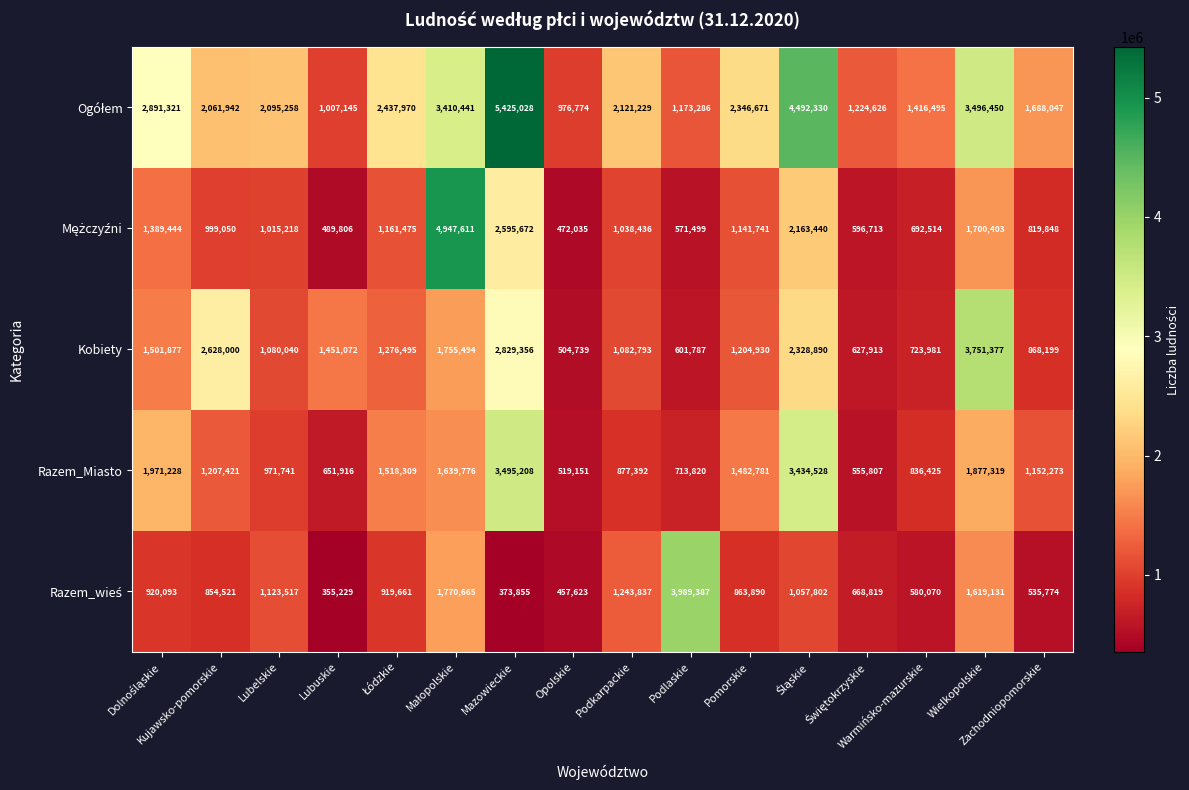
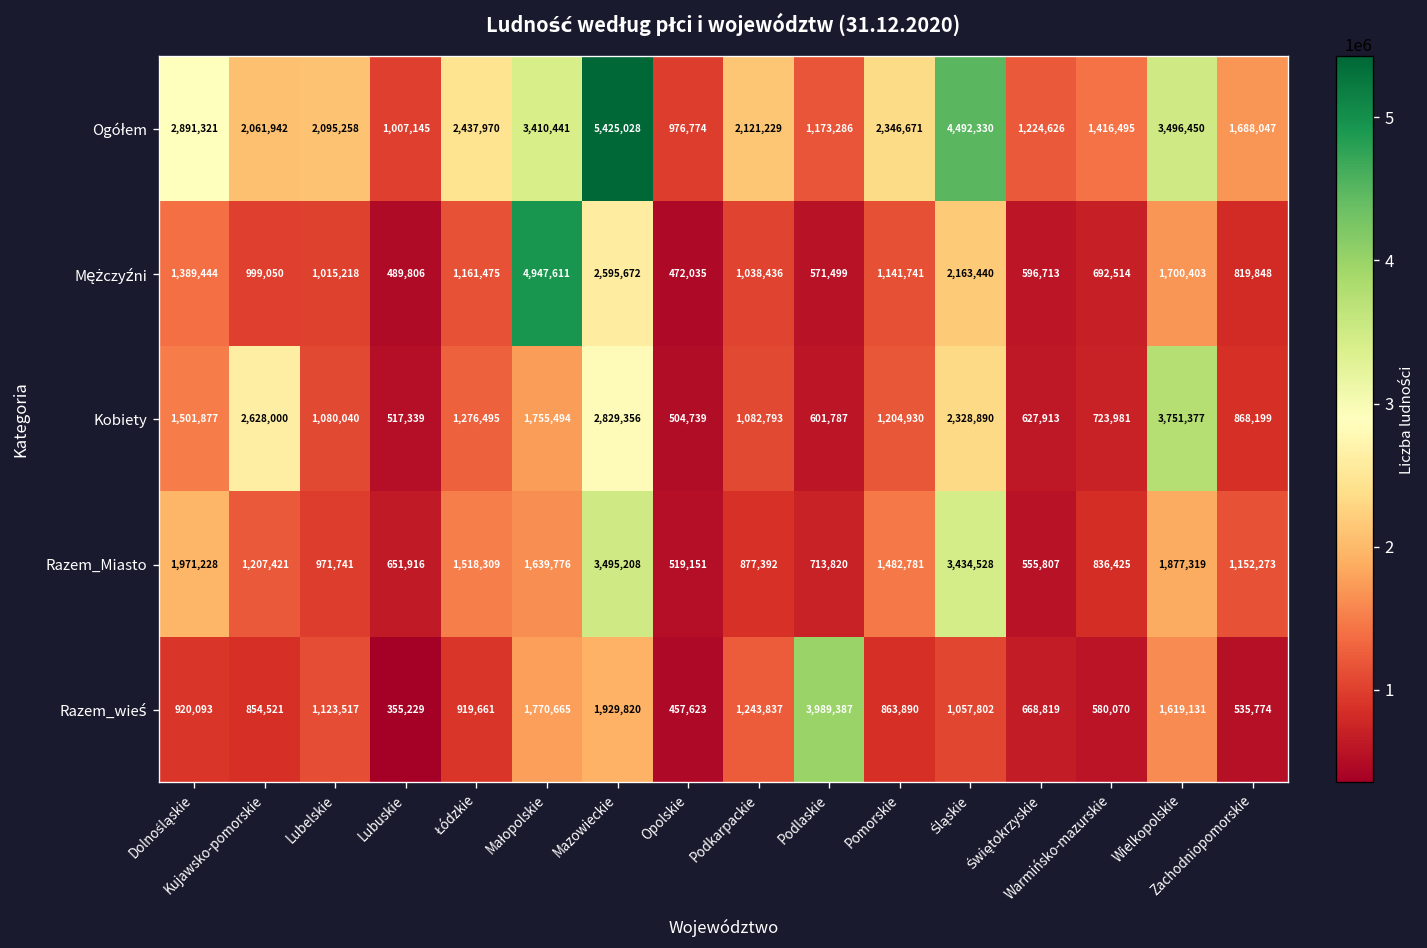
Kobiety, Lubuskie: 1,451,072 -> 517,339
Razem_wieś, Mazowieckie: 373,855 -> 1,929,820
